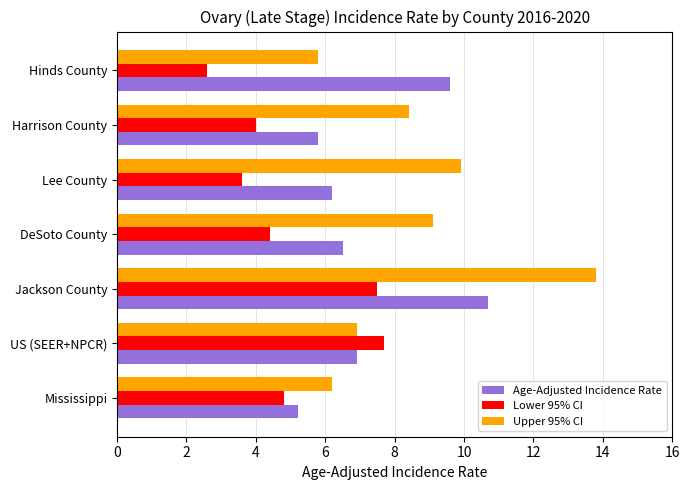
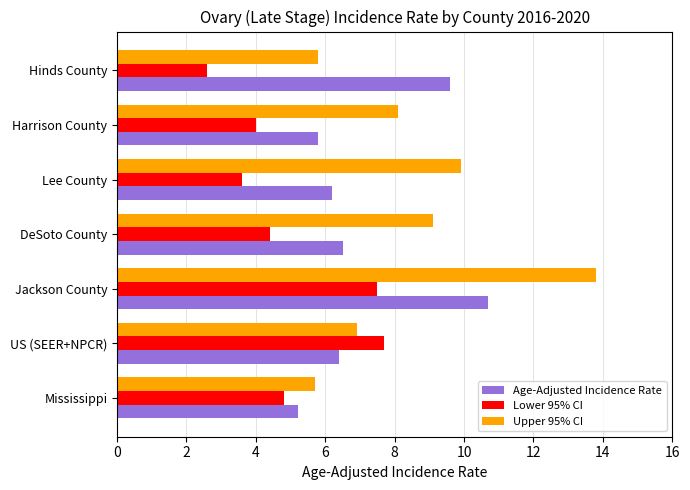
Upper 95% CI, Harrison County: 8.4 -> 8.1
Age-Adjusted Incidence Rate, US (SEER+NPCR): 6.9 -> 6.4
Upper 95% CI, Mississippi: 6.2 -> 5.7
